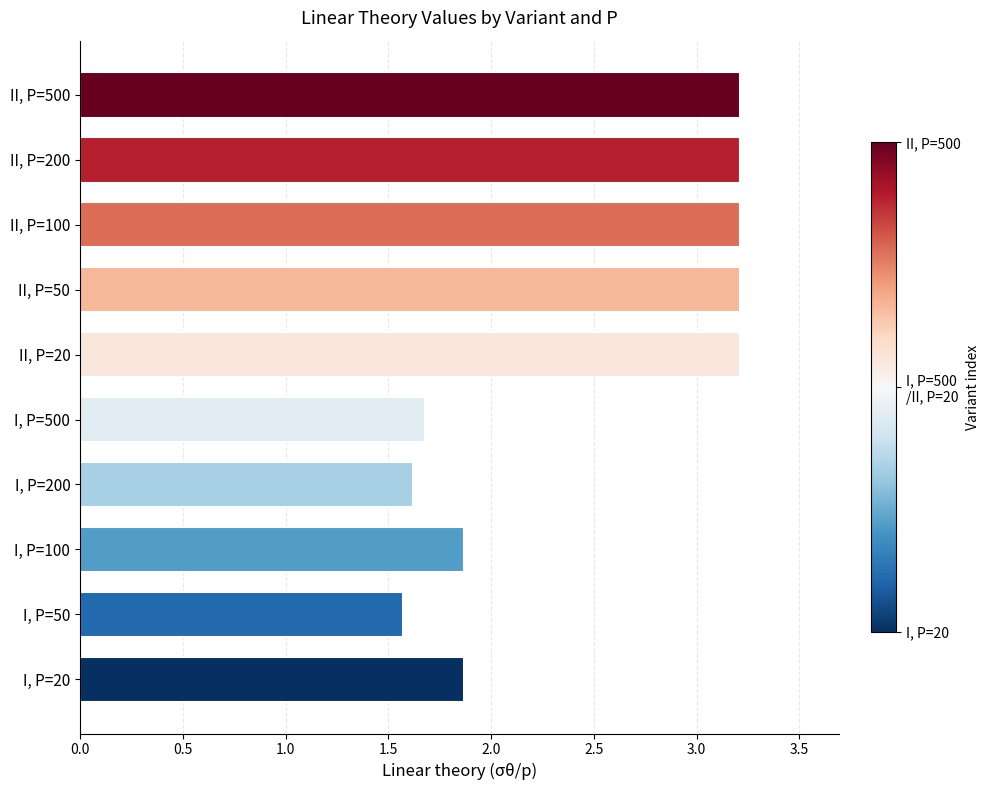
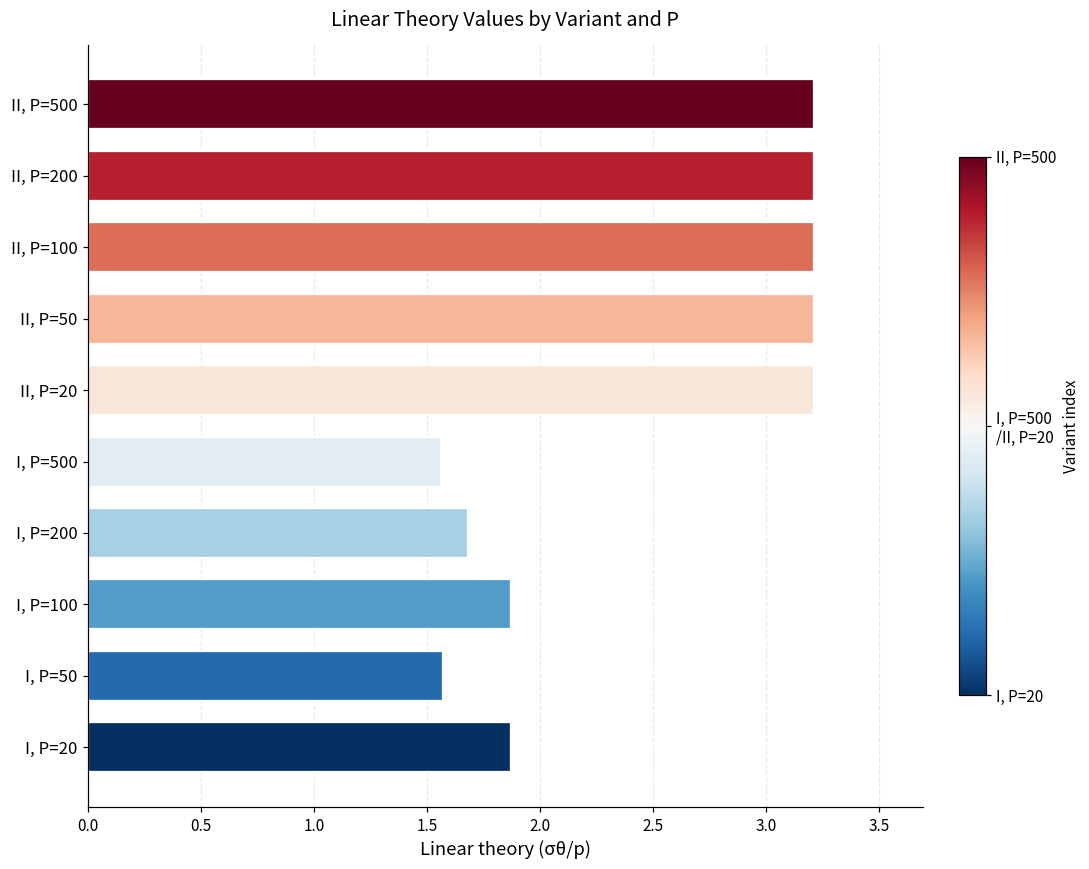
I, P=500: 1.68 -> 1.56
I, P=200: 1.62 -> 1.68
